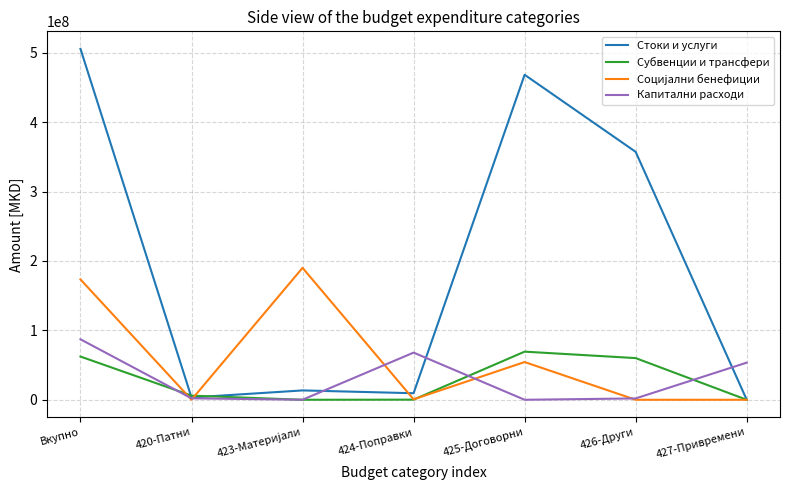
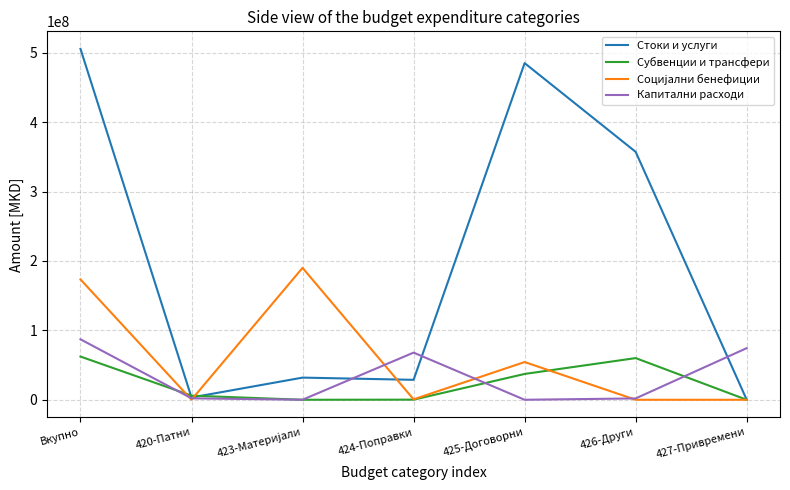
Стоки и услуги, 423-Материјали: 10000000 -> 30000000
Стоки и услуги, 424-Поправки: 10000000 -> 30000000
Стоки и услуги, 425-Договорни: 470000000 -> 490000000
Субвенции и трансфери, 425-Договорни: 70000000 -> 40000000
Капитални расходи, 427-Привремени: 50000000 -> 70000000
